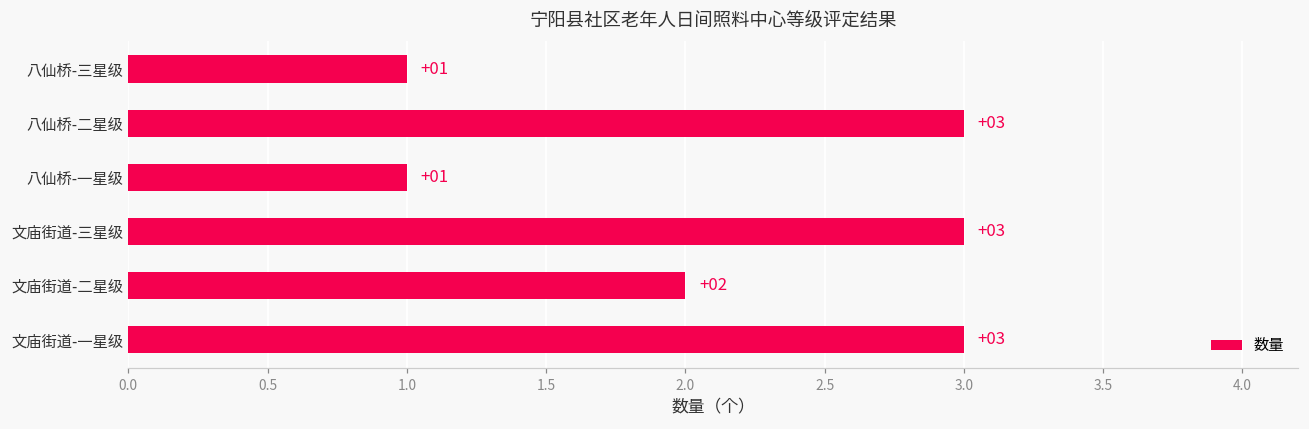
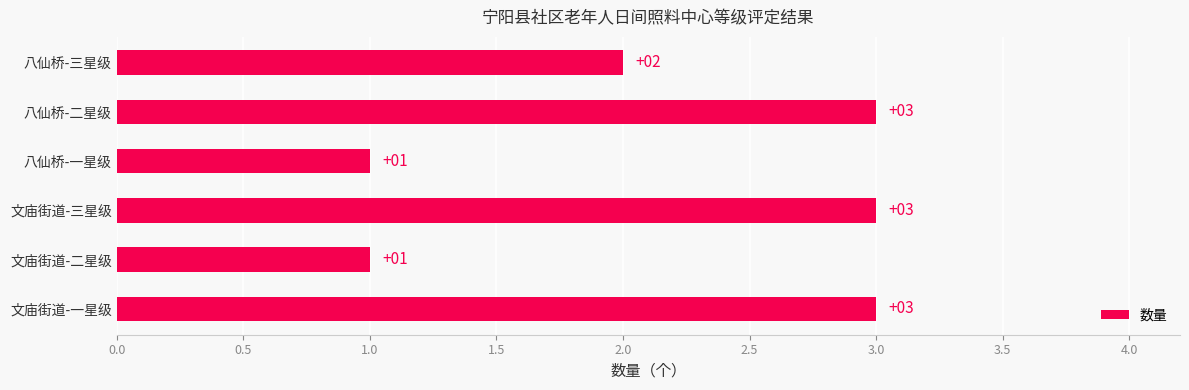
八仙桥-三星级: +01 -> +02
文庙街道-二星级: +02 -> +01
